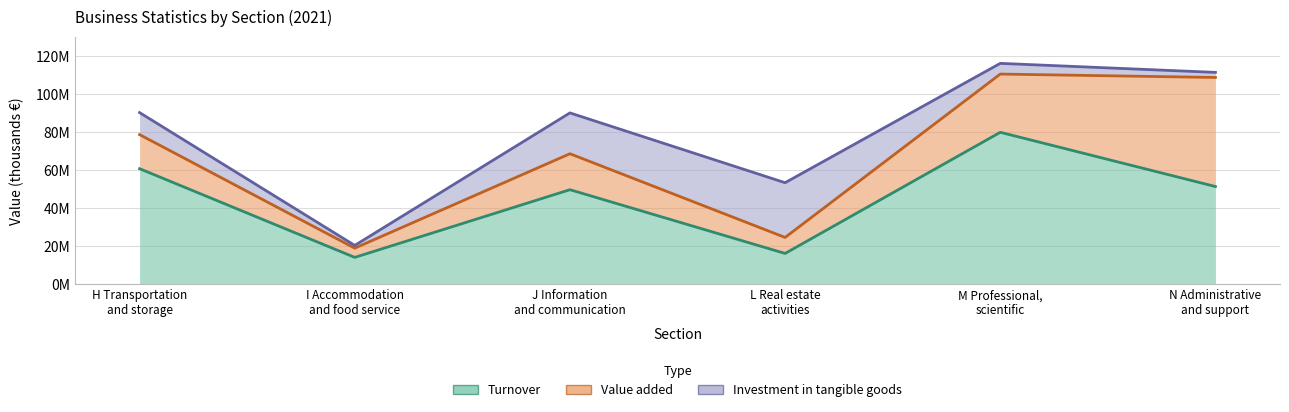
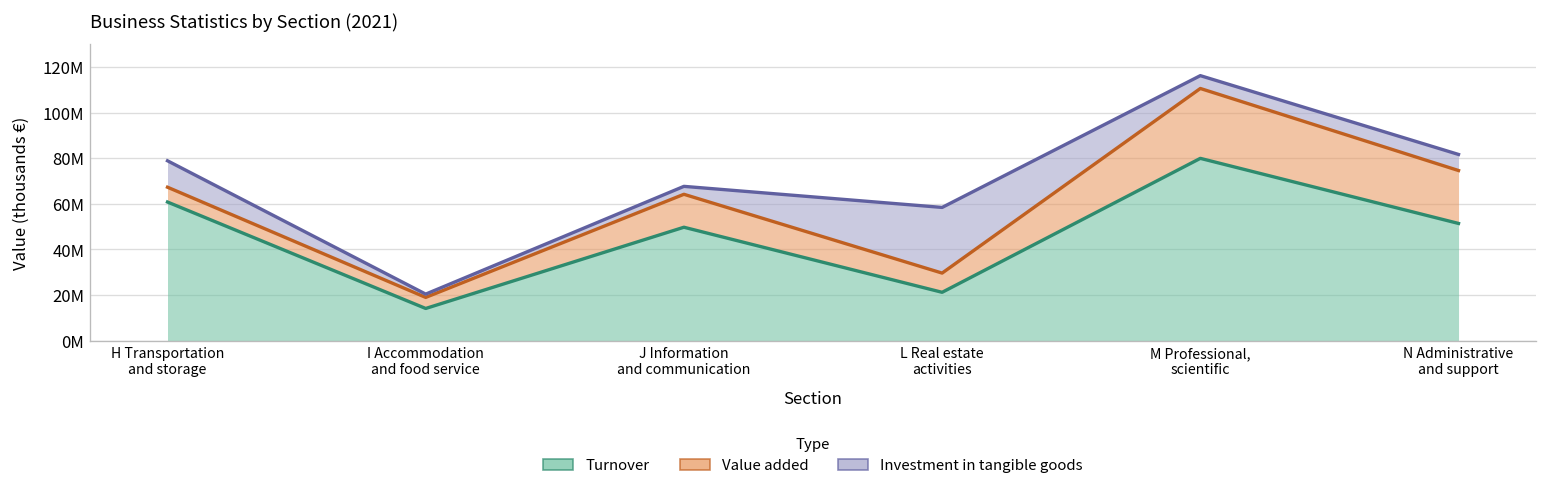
Value added, H Transportation and storage: 18000000 -> 6000000
Value added, J Information and communication: 19000000 -> 14000000
Investment in tangible goods, J Information and communication: 21000000 -> 3000000
Turnover, L Real estate activities: 16000000 -> 21000000
Value added, N Administrative and support: 57000000 -> 23000000
Investment in tangible goods, N Administrative and support: 3000000 -> 7000000
